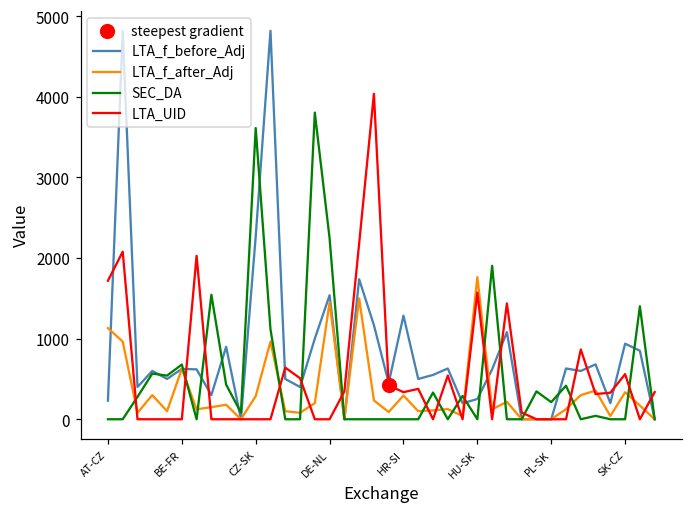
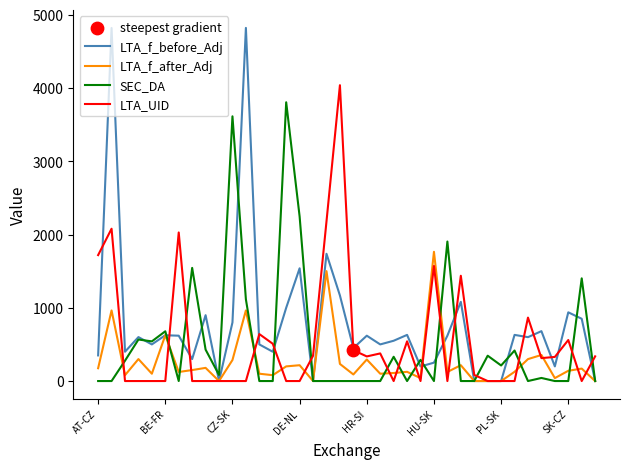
LTA_f_before_Adj, AT-CZ: 200 -> 400
LTA_f_after_Adj, AT-CZ: 1100 -> 200
LTA_f_before_Adj, CZ-SK: 2300 -> 800
LTA_f_after_Adj, DE-NL: 1500 -> 200
LTA_f_before_Adj, HR-SI: 1300 -> 600
LTA_f_after_Adj, SK-CZ: 300 -> 100
